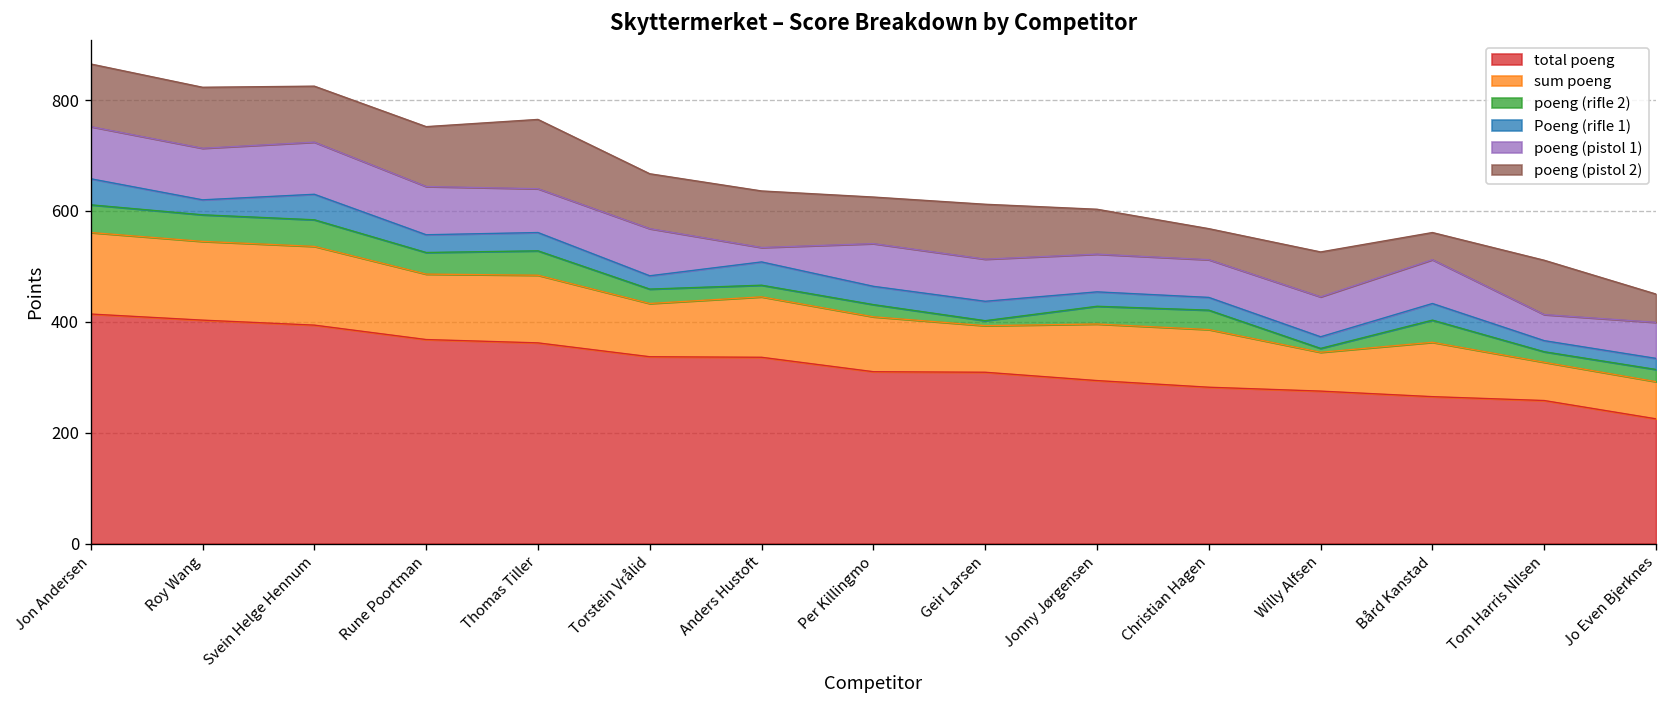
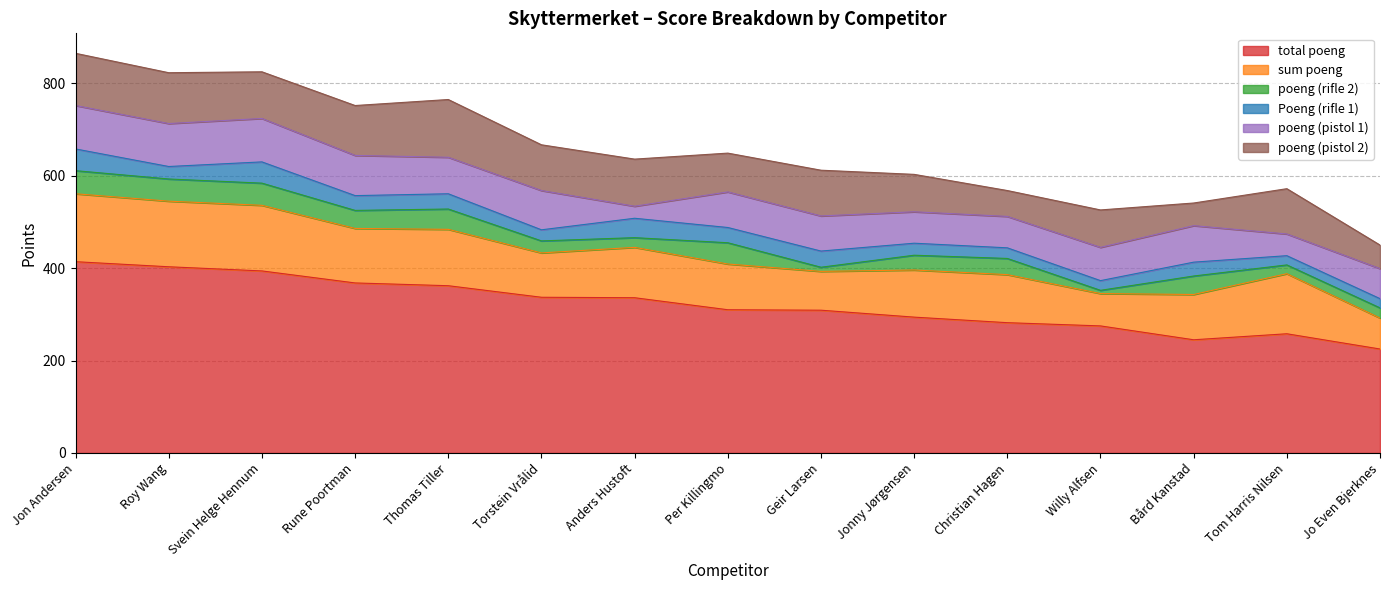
poeng (rifle 2), Per Killingmo: 20 -> 50
total poeng, Bård Kanstad: 270 -> 250
sum poeng, Tom Harris Nilsen: 70 -> 130
